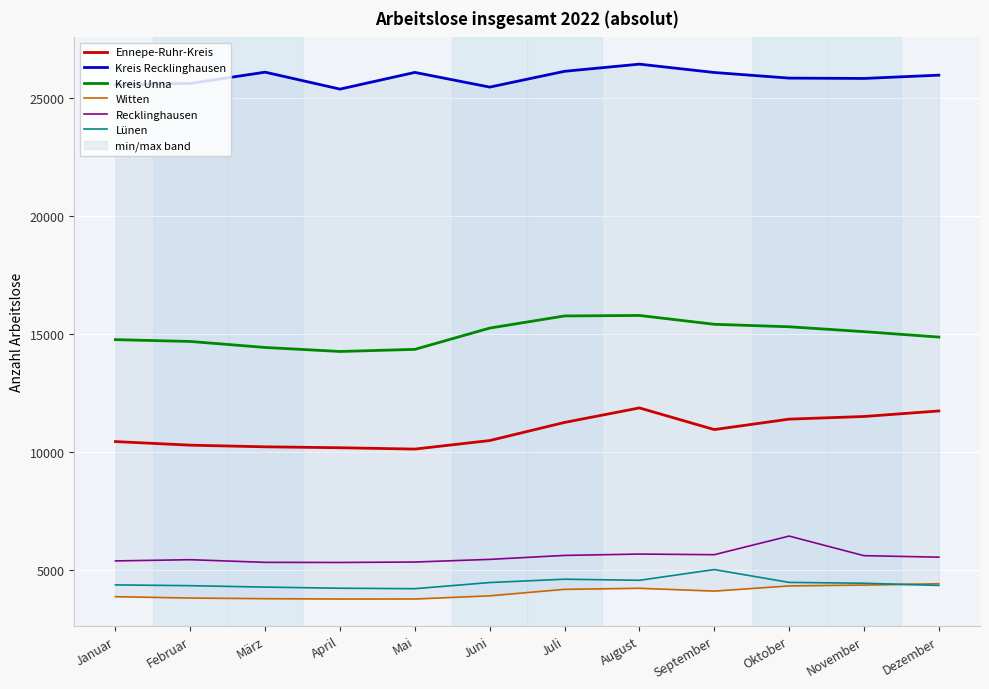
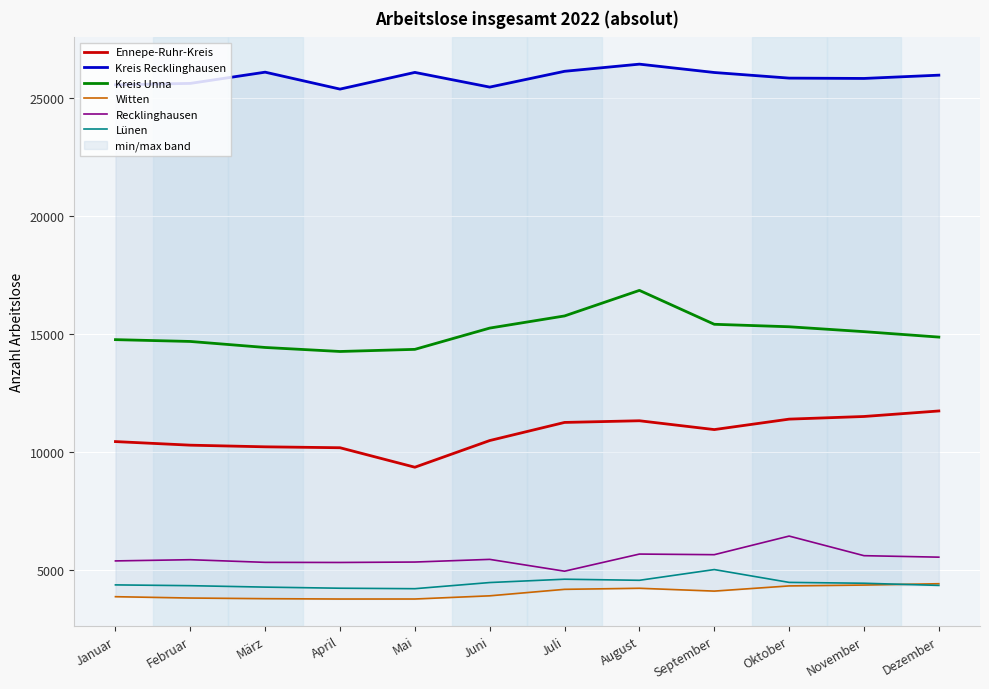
Ennepe-Ruhr-Kreis, Mai: 10100 -> 9400
Recklinghausen, Juli: 5600 -> 5000
Ennepe-Ruhr-Kreis, August: 11900 -> 11300
Kreis Unna, August: 15800 -> 16900
